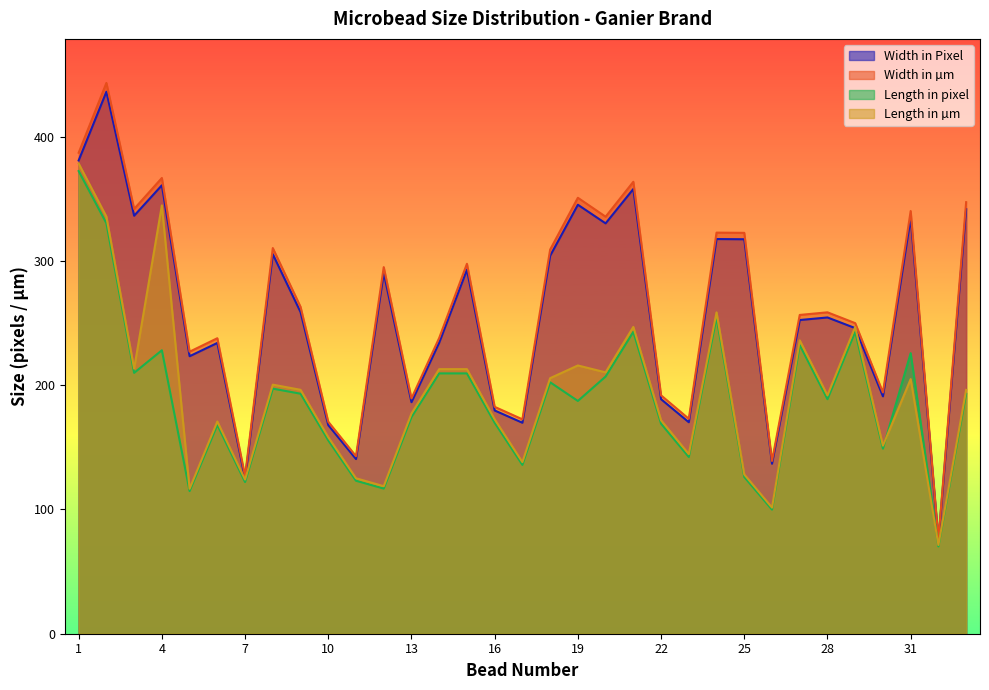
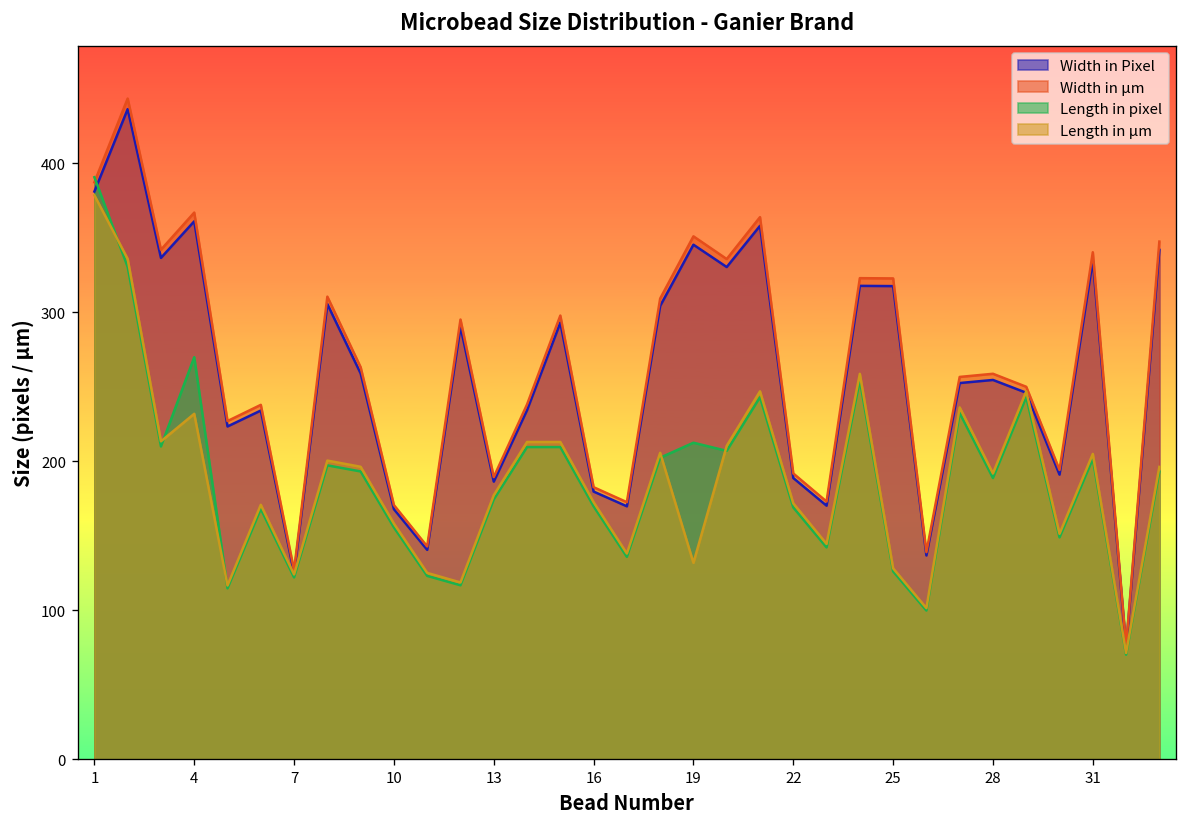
Length in pixel, 1: 372 -> 391
Length in pixel, 4: 228 -> 270
Length in µm, 4: 345 -> 232
Length in pixel, 19: 187 -> 212
Length in µm, 19: 216 -> 132
Length in pixel, 31: 226 -> 202
